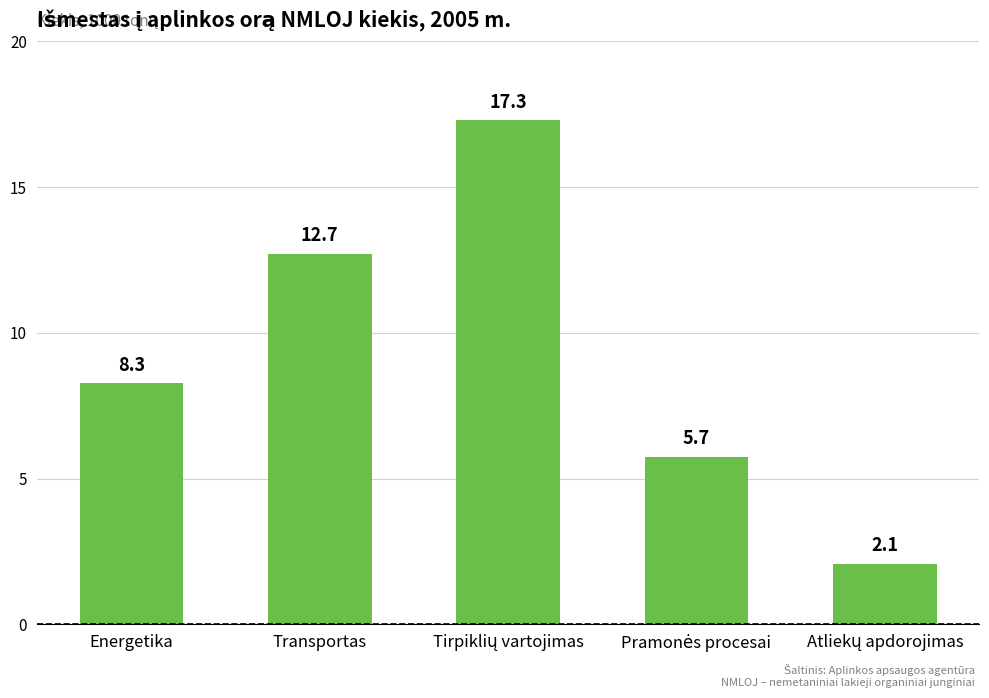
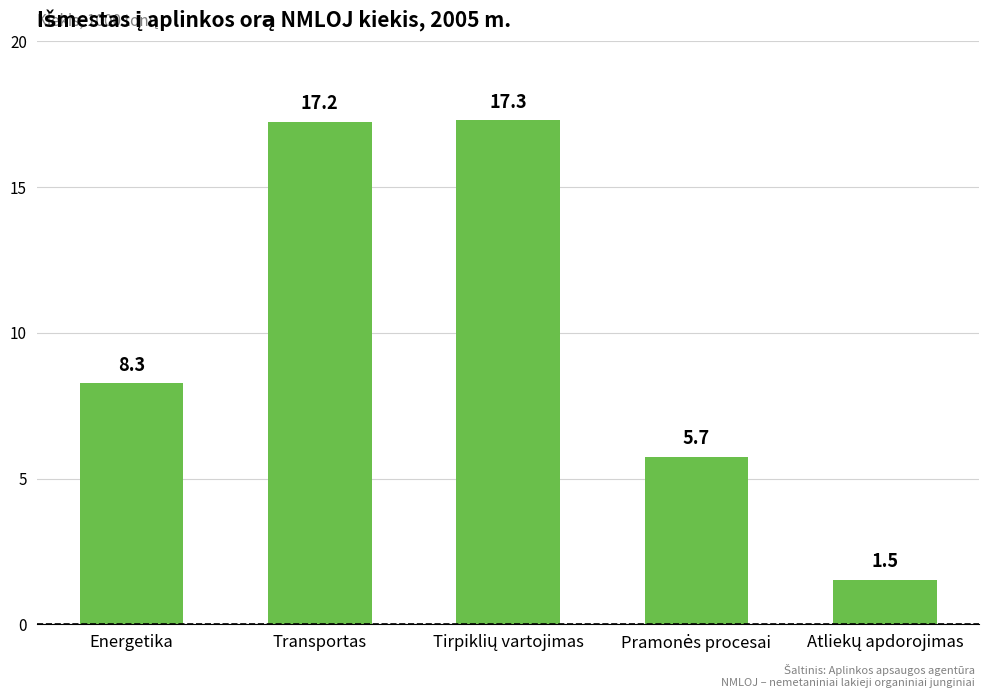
Transportas: 12.7 -> 17.2
Atliekų apdorojimas: 2.1 -> 1.5
